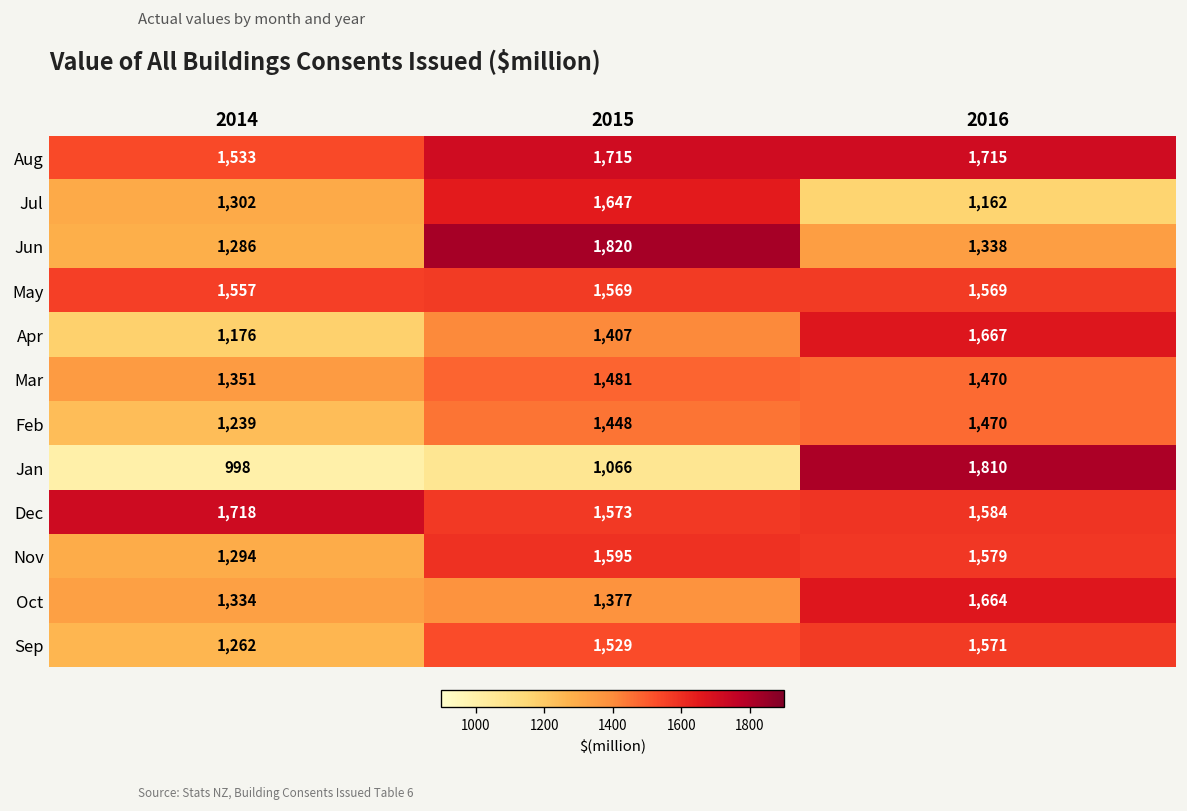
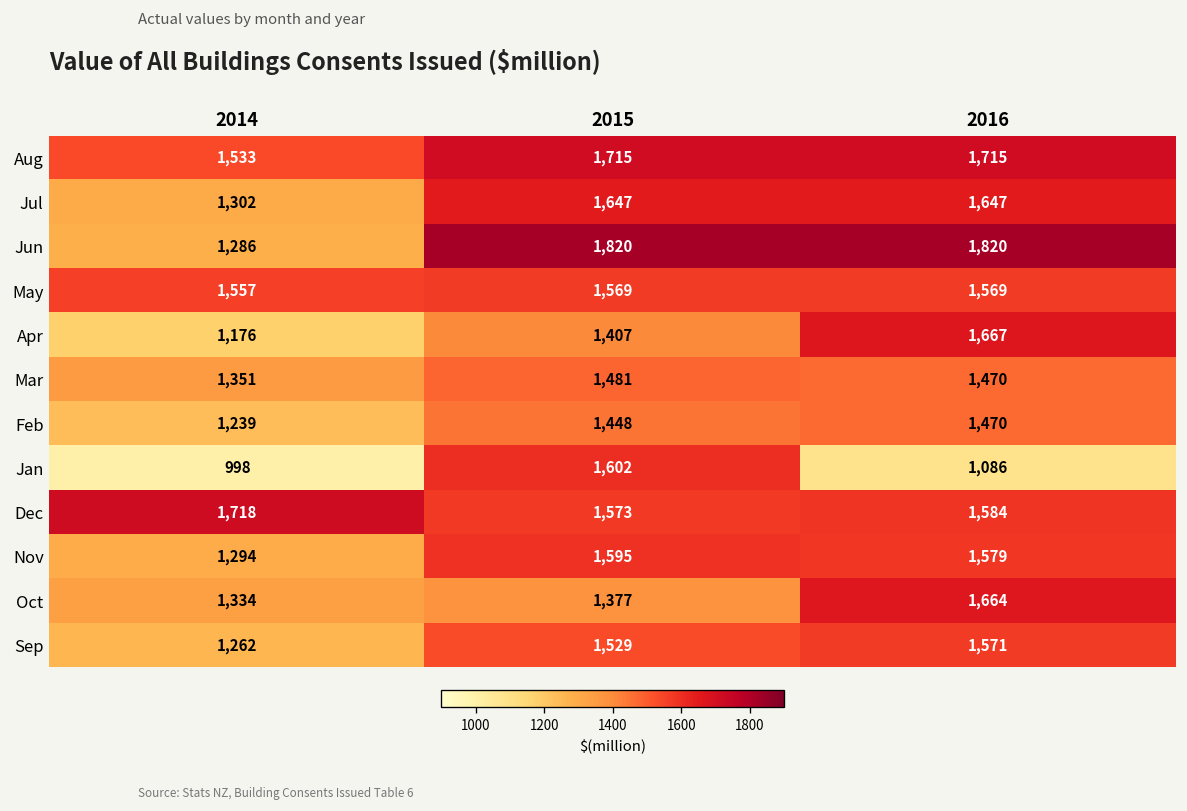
Jul, 2016: 1,162 -> 1,647
Jun, 2016: 1,338 -> 1,820
Jan, 2015: 1,066 -> 1,602
Jan, 2016: 1,810 -> 1,086
